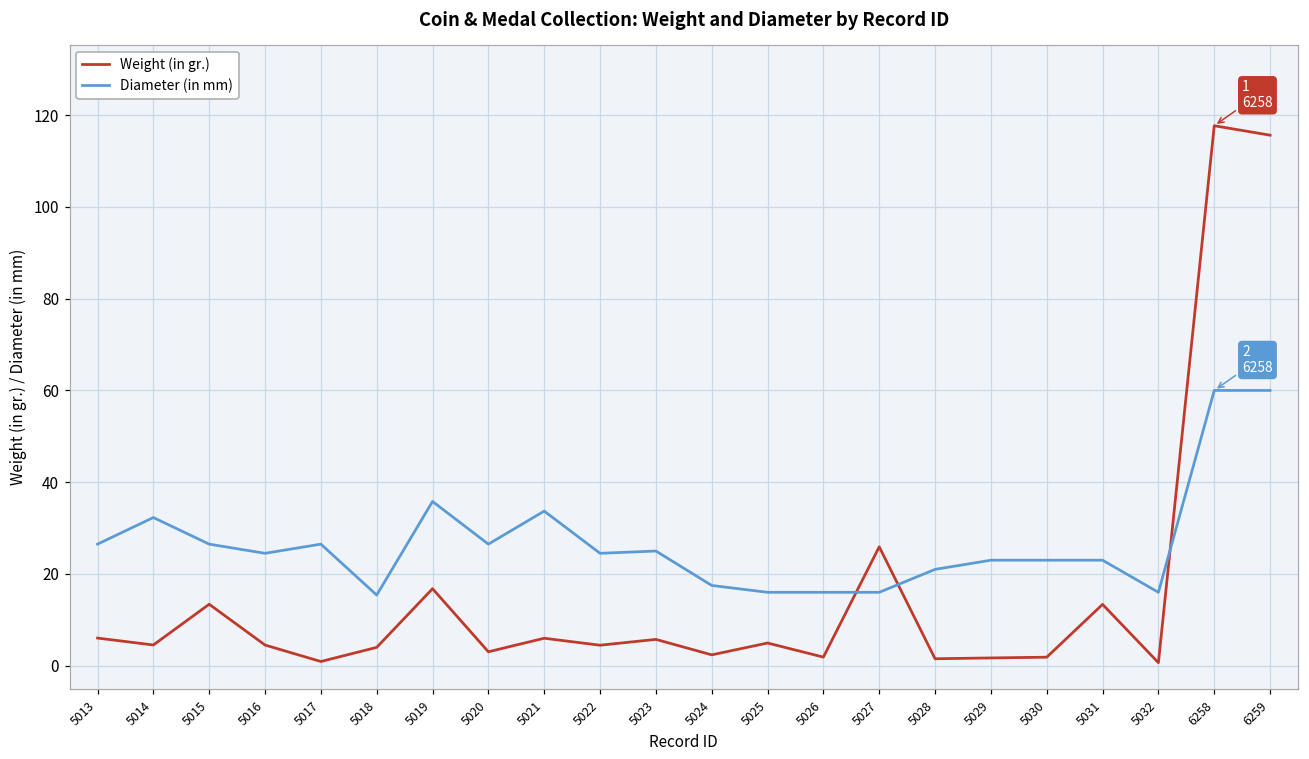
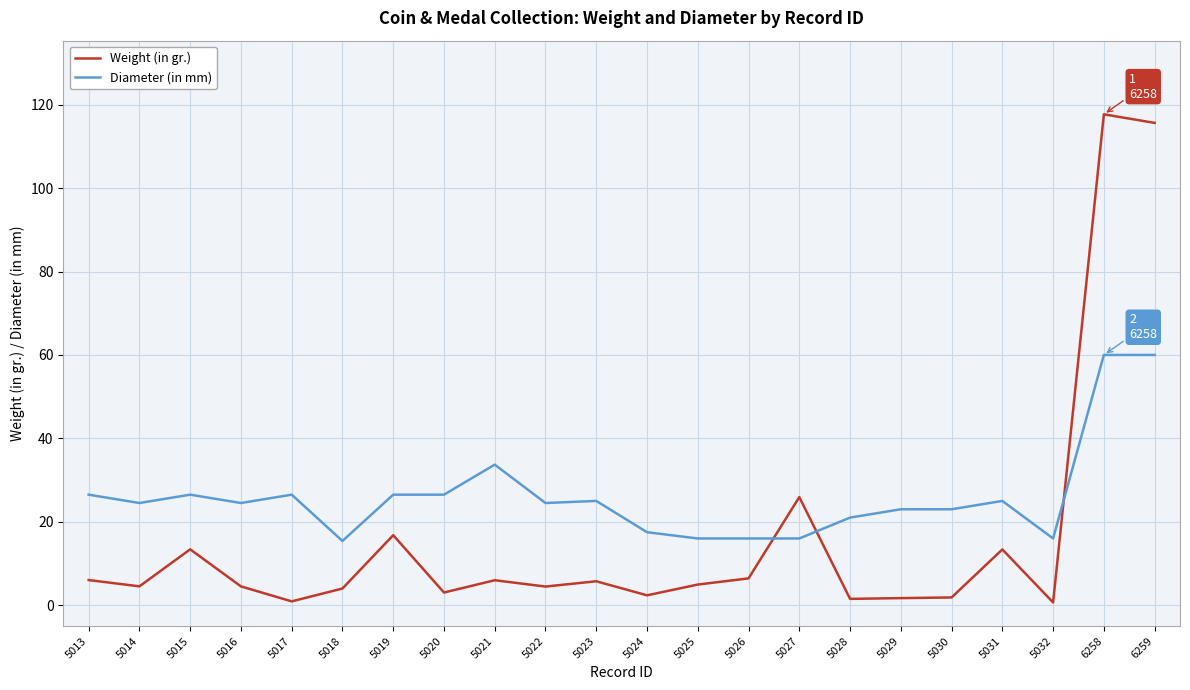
Diameter (in mm), 5014: 32 -> 25
Diameter (in mm), 5019: 36 -> 27
Weight (in gr.), 5026: 2 -> 6
Diameter (in mm), 5031: 23 -> 25
